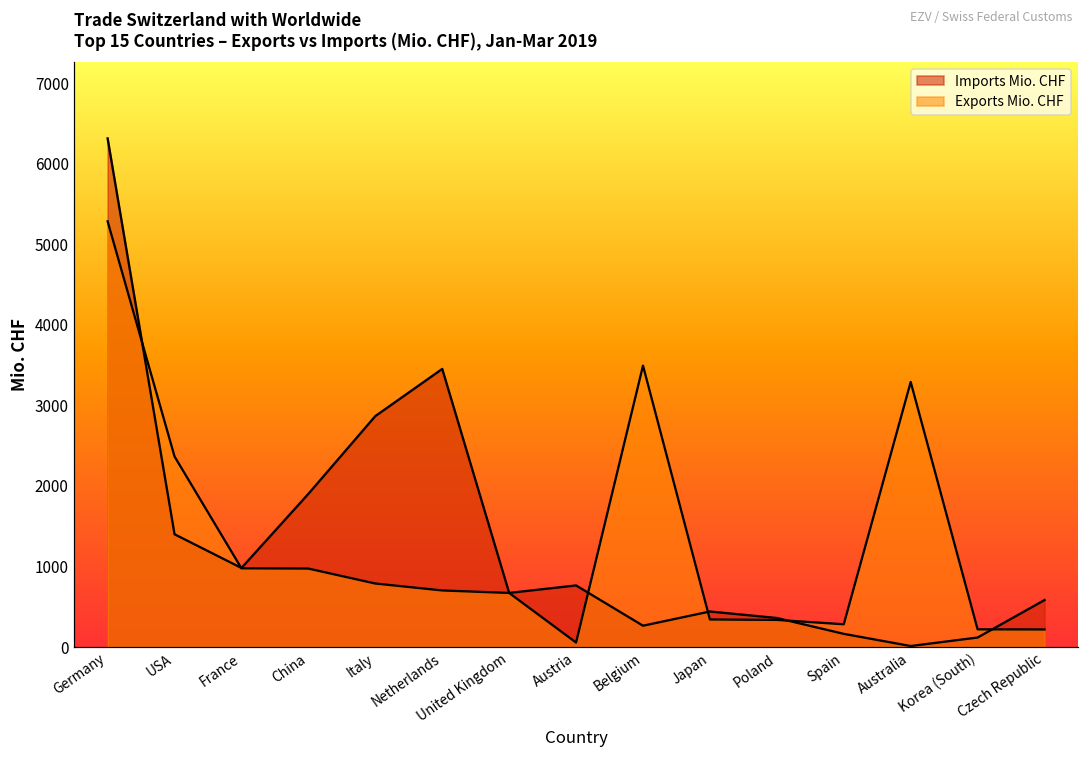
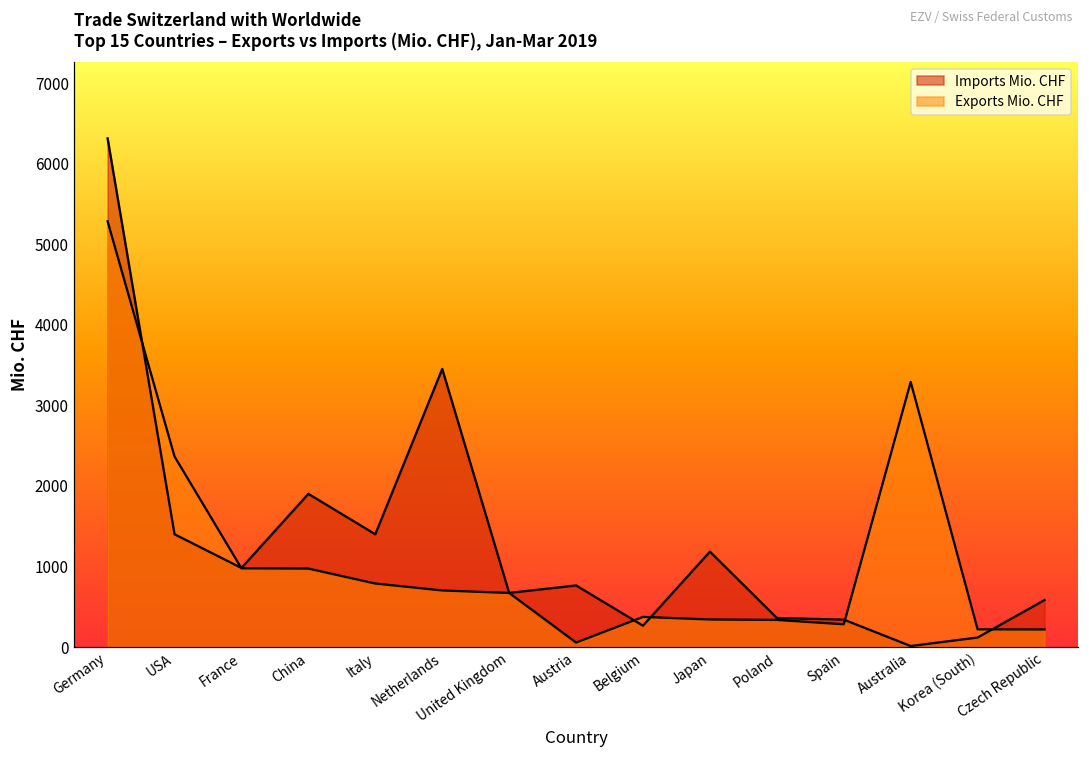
Imports Mio. CHF, Italy: 2900 -> 1400
Exports Mio. CHF, Belgium: 3500 -> 400
Imports Mio. CHF, Japan: 400 -> 1200
Imports Mio. CHF, Spain: 200 -> 300
